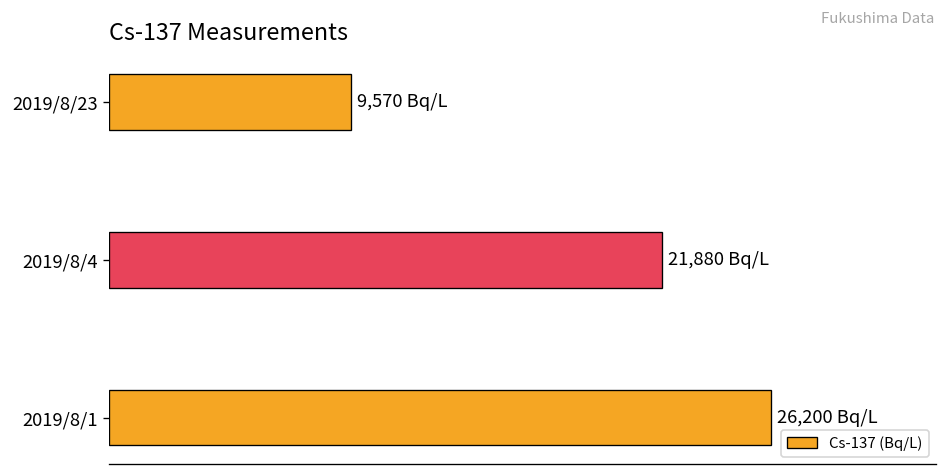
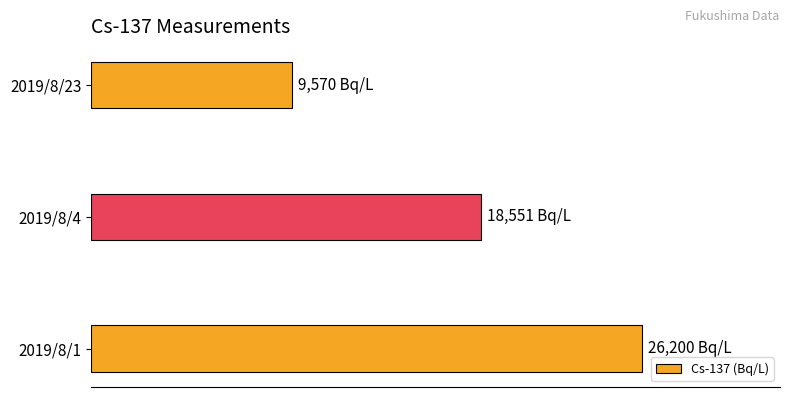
2019/8/4: 21,880 -> 18,551
